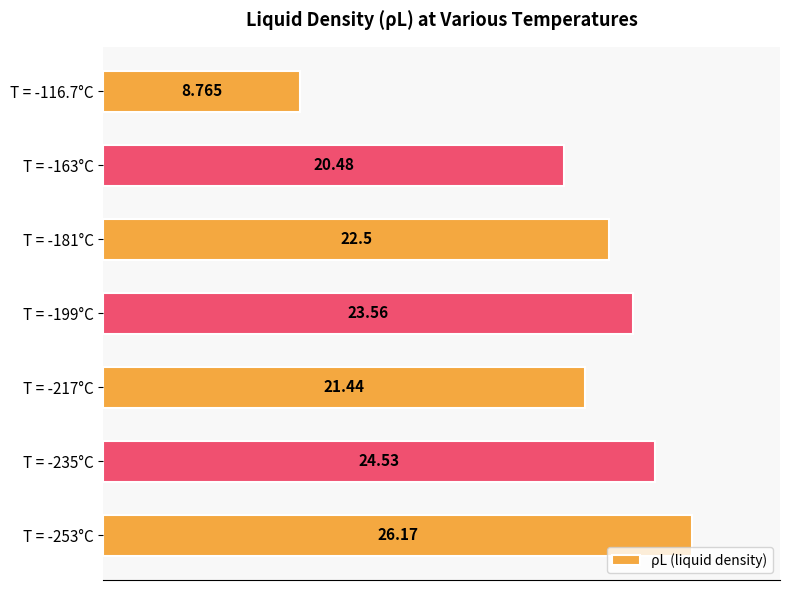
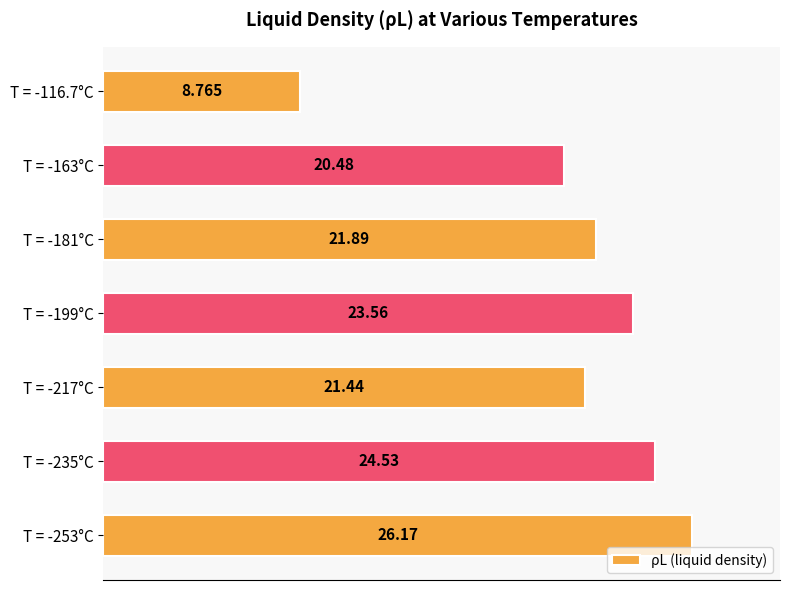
T = -181°C: 22.5 -> 21.89
